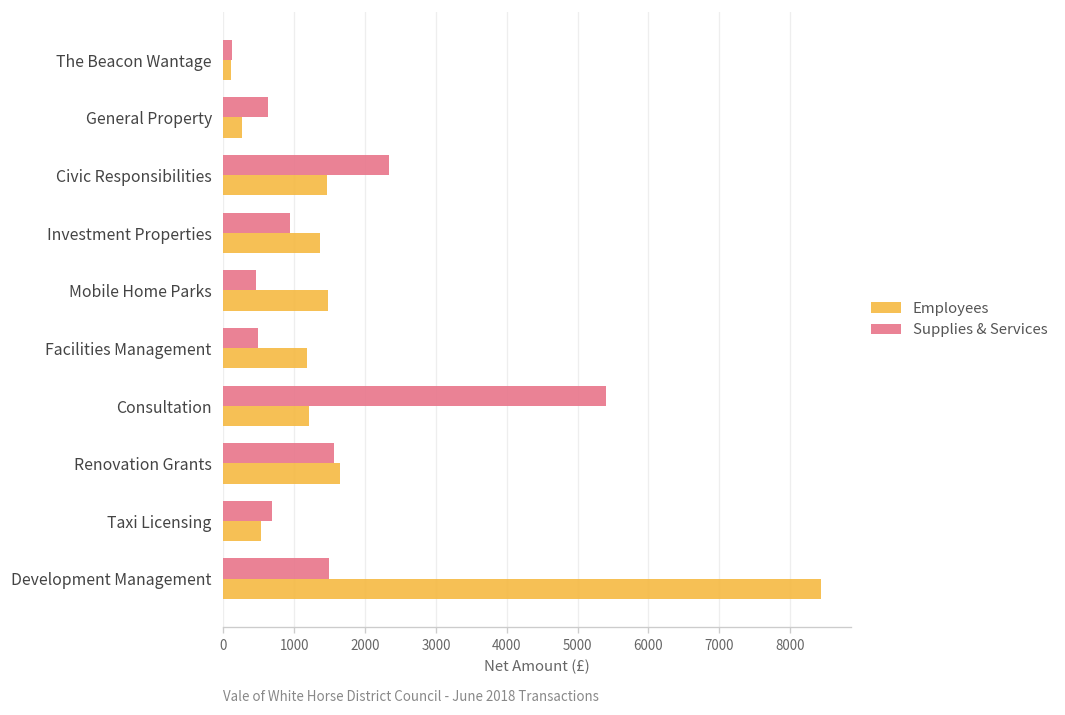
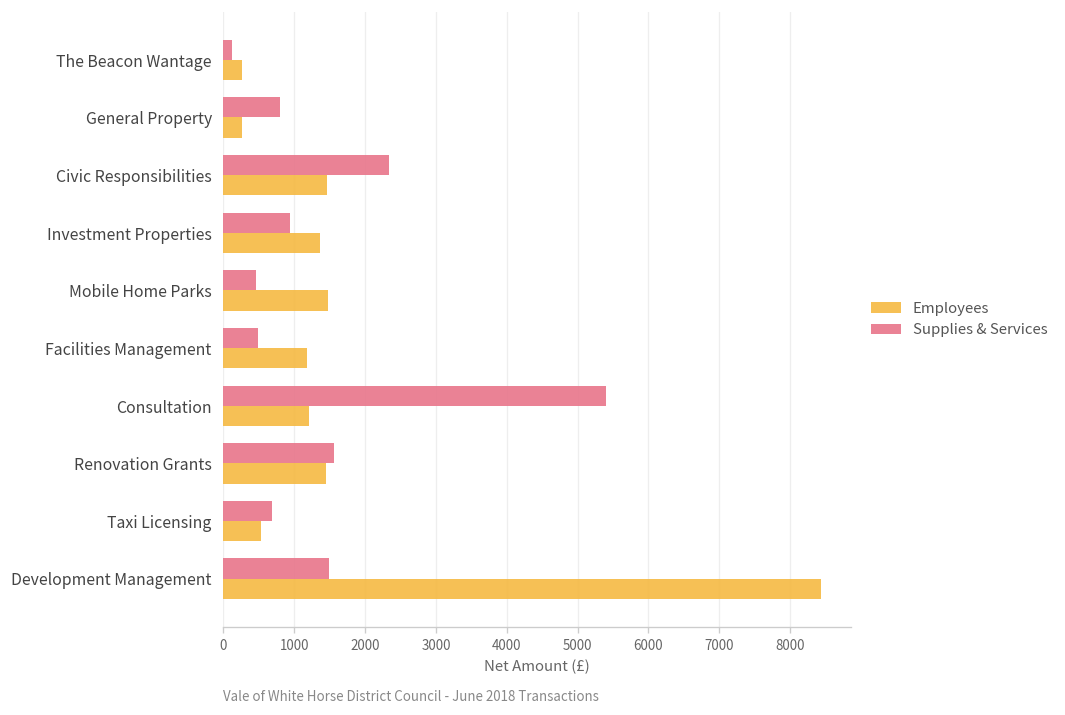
Employees, The Beacon Wantage: 100 -> 300
Supplies & Services, General Property: 600 -> 800
Employees, Renovation Grants: 1600 -> 1400
